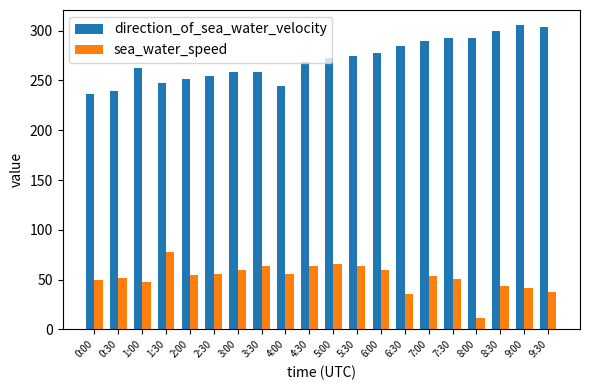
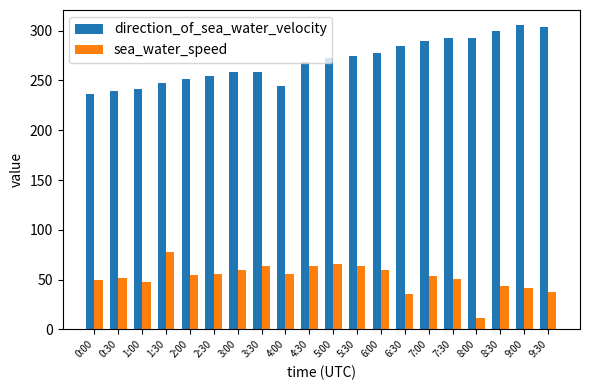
direction_of_sea_water_velocity, 1:00: 260 -> 240
